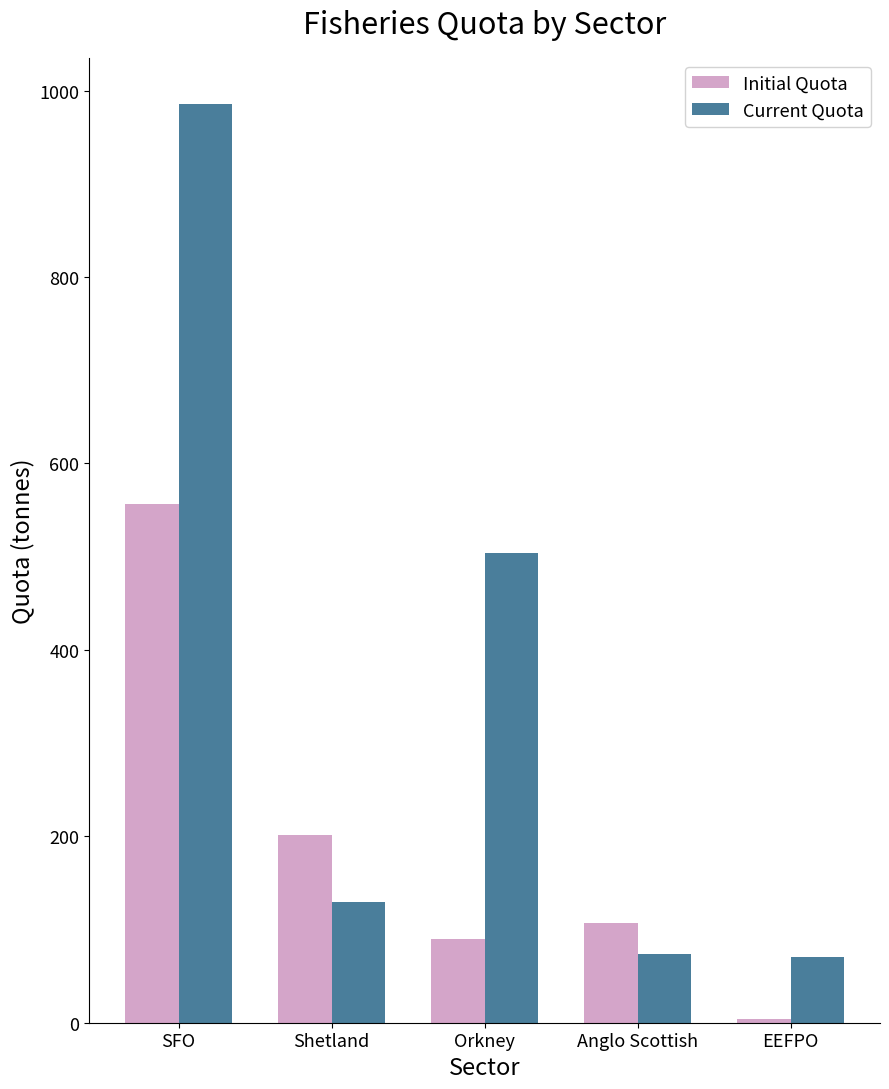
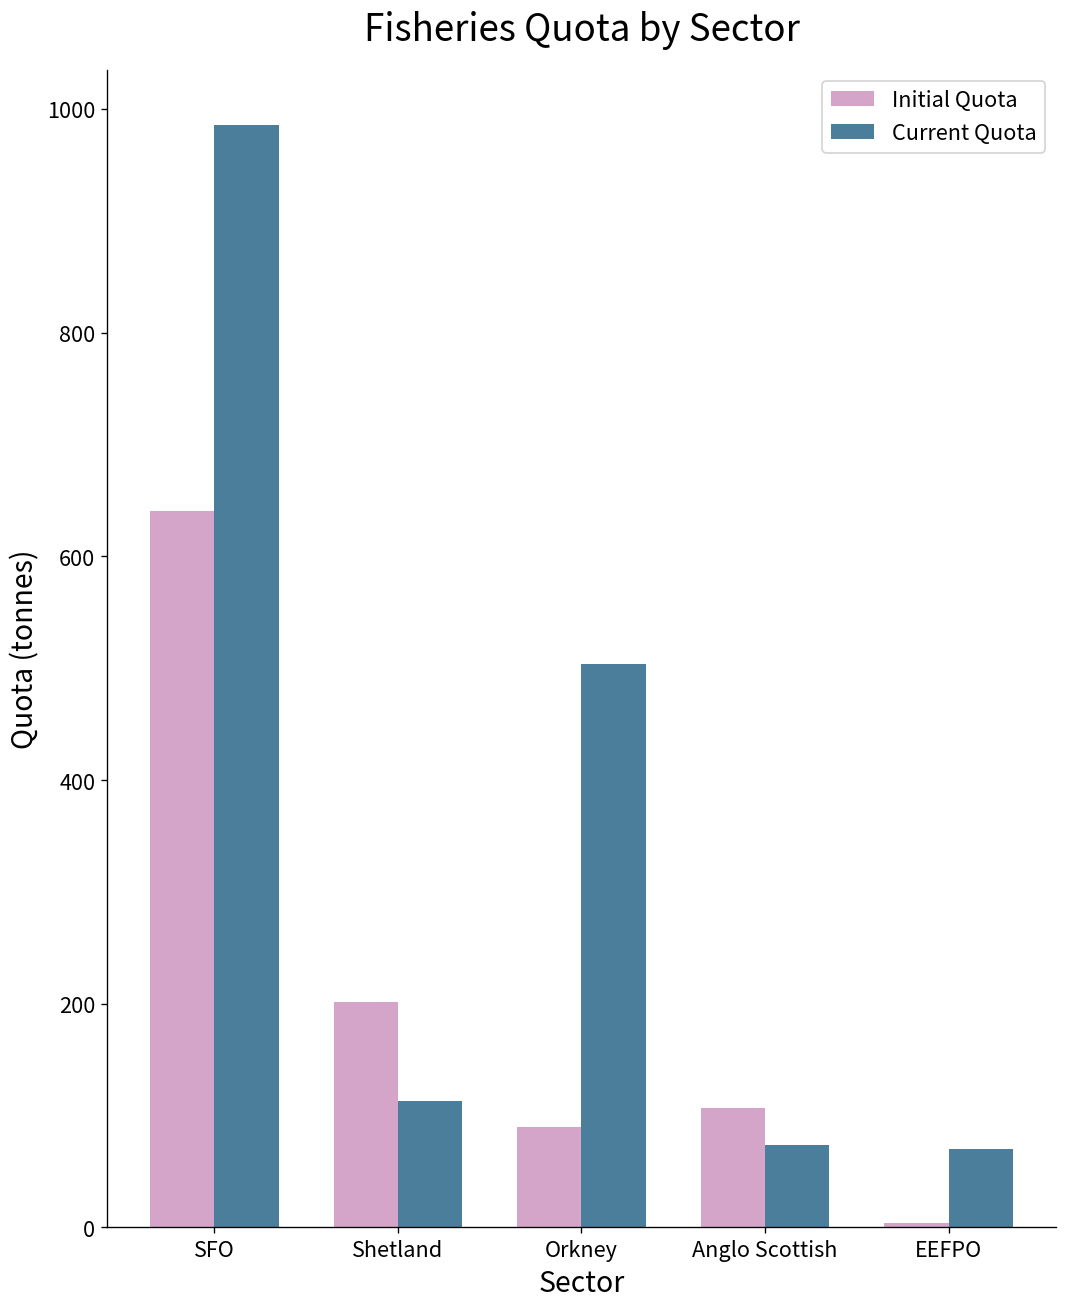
Initial Quota, SFO: 560 -> 640
Current Quota, Shetland: 130 -> 110
